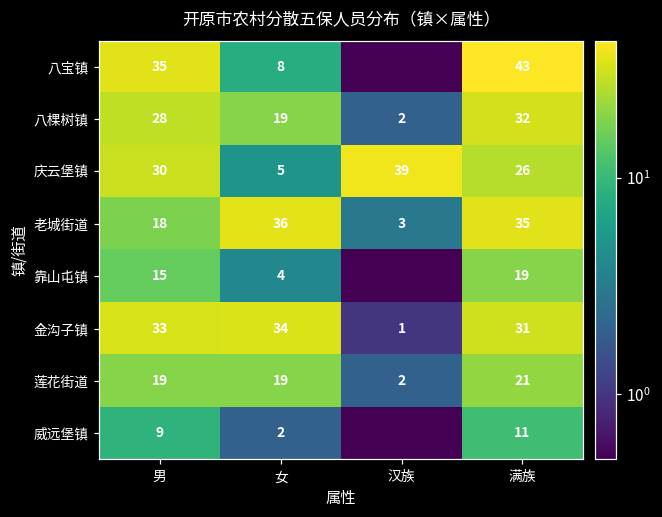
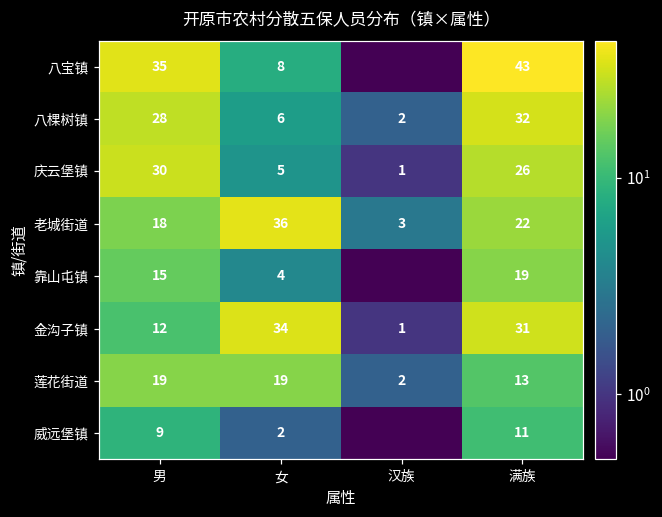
八棵树镇, 女: 19 -> 6
庆云堡镇, 汉族: 39 -> 1
老城街道, 满族: 35 -> 22
金沟子镇, 男: 33 -> 12
莲花街道, 满族: 21 -> 13
